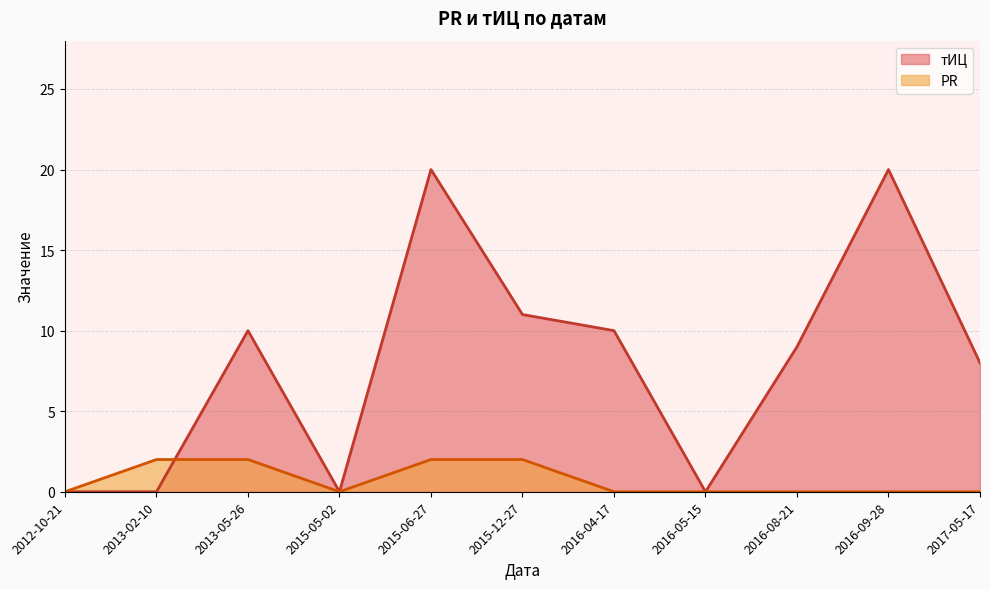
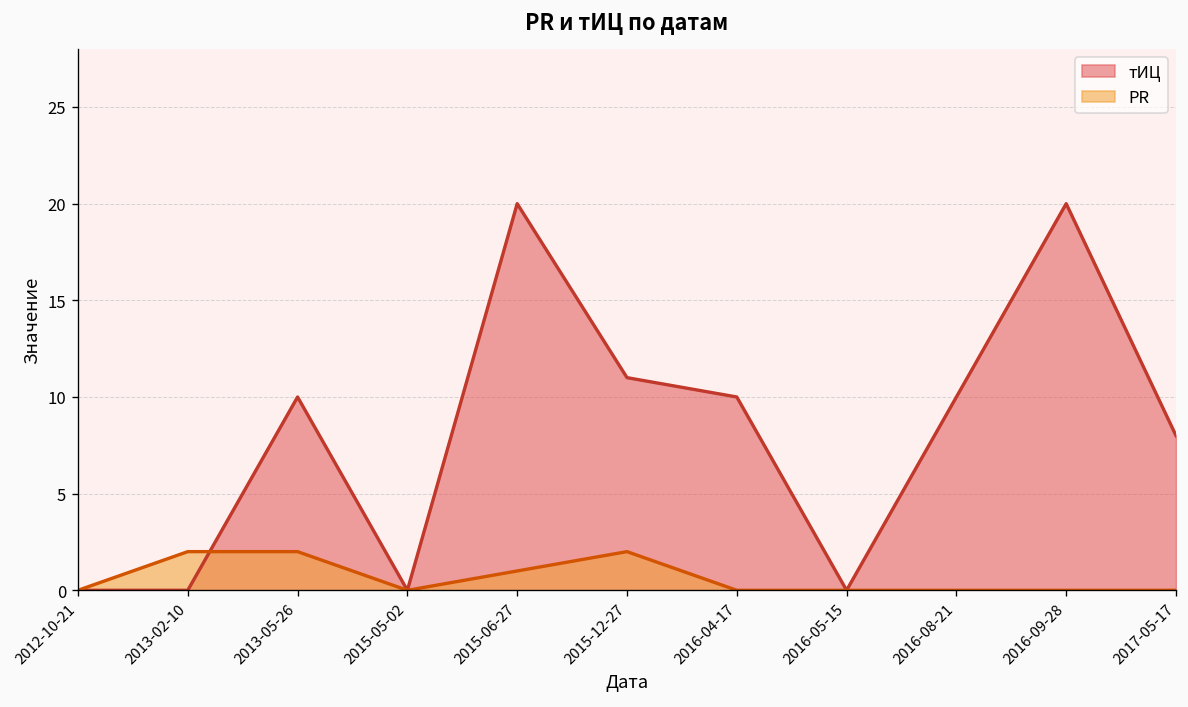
PR, 2015-06-27: 2 -> 1
тИЦ, 2016-08-21: 9 -> 10
